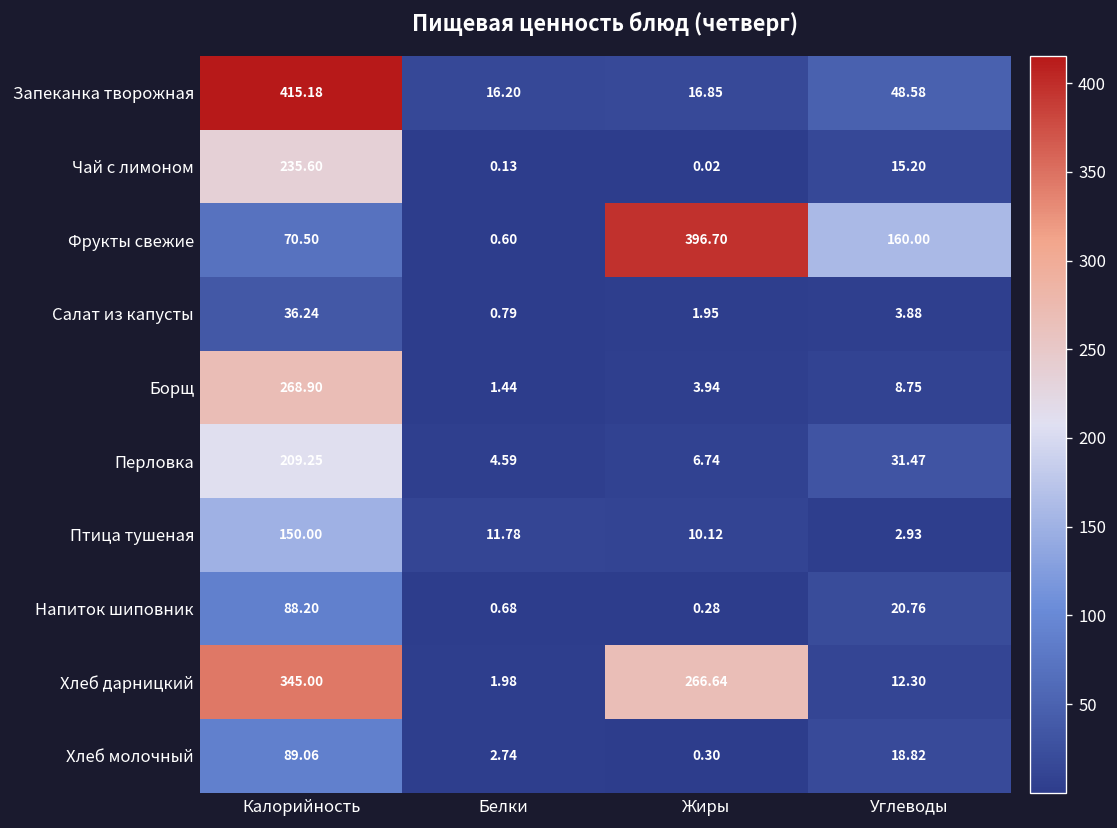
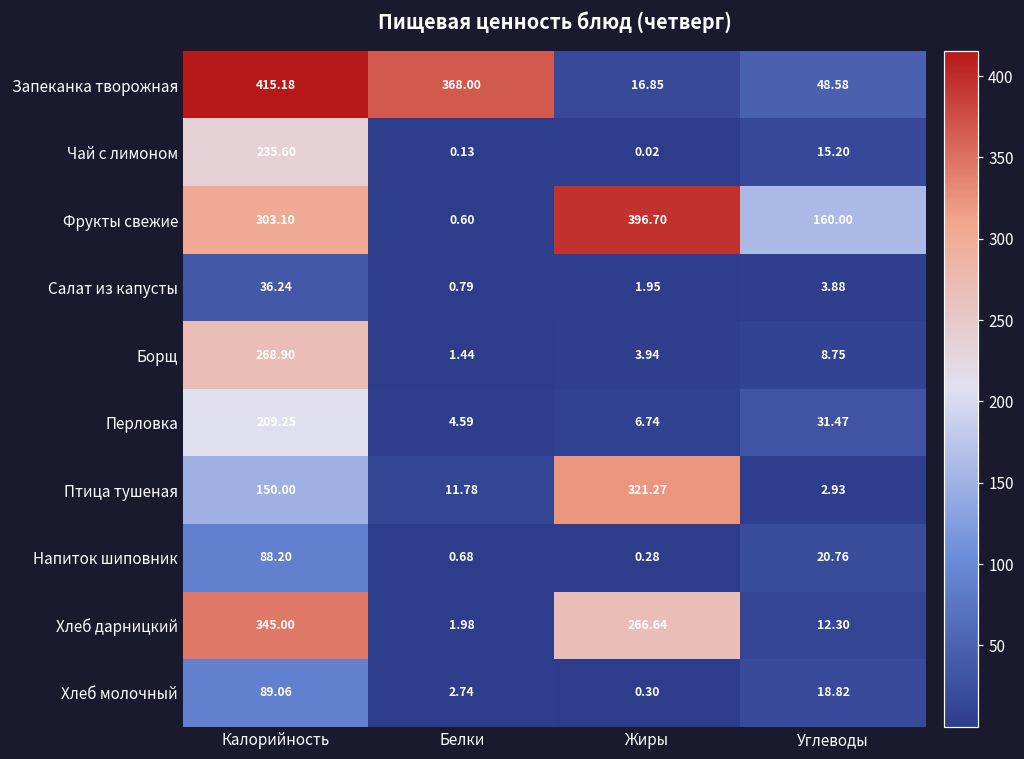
Запеканка творожная, Белки: 16.20 -> 368.00
Фрукты свежие, Калорийность: 70.50 -> 303.10
Птица тушеная, Жиры: 10.12 -> 321.27
